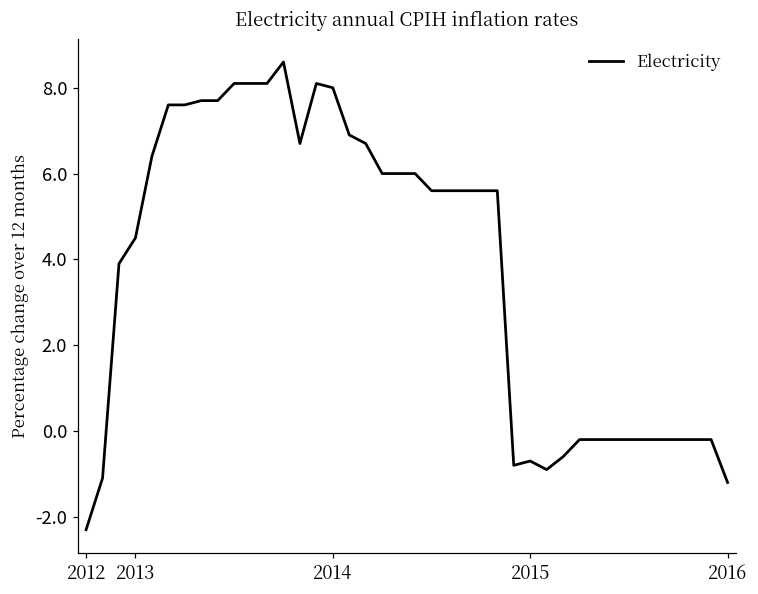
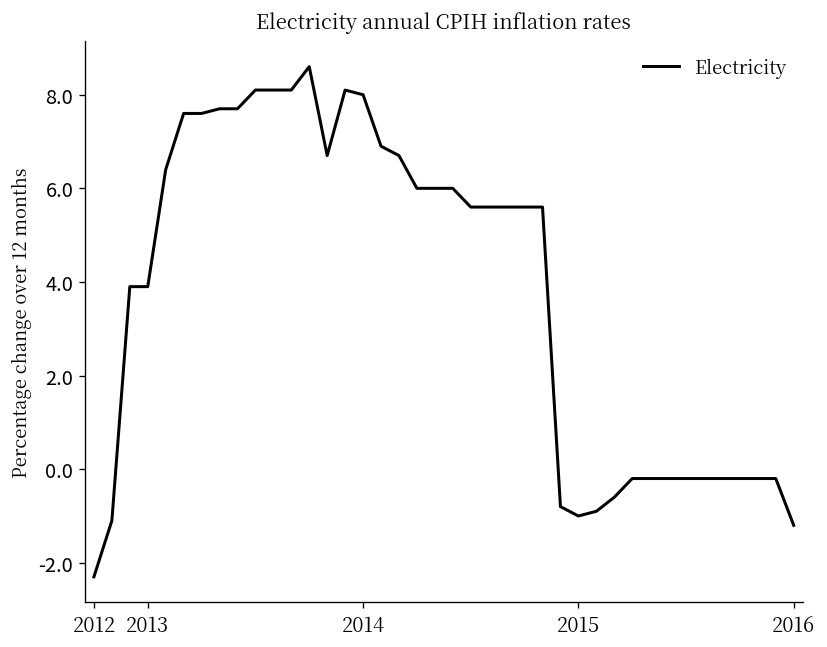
2013: 4.5 -> 3.9
2015: -0.7 -> -1.0
